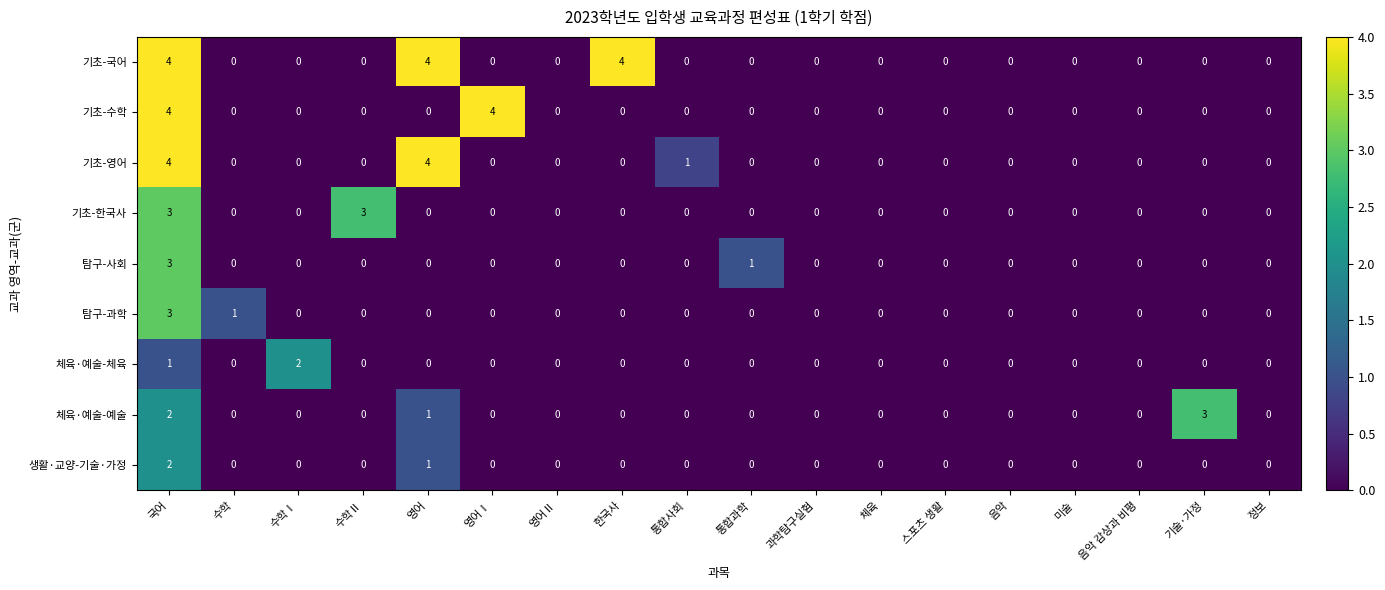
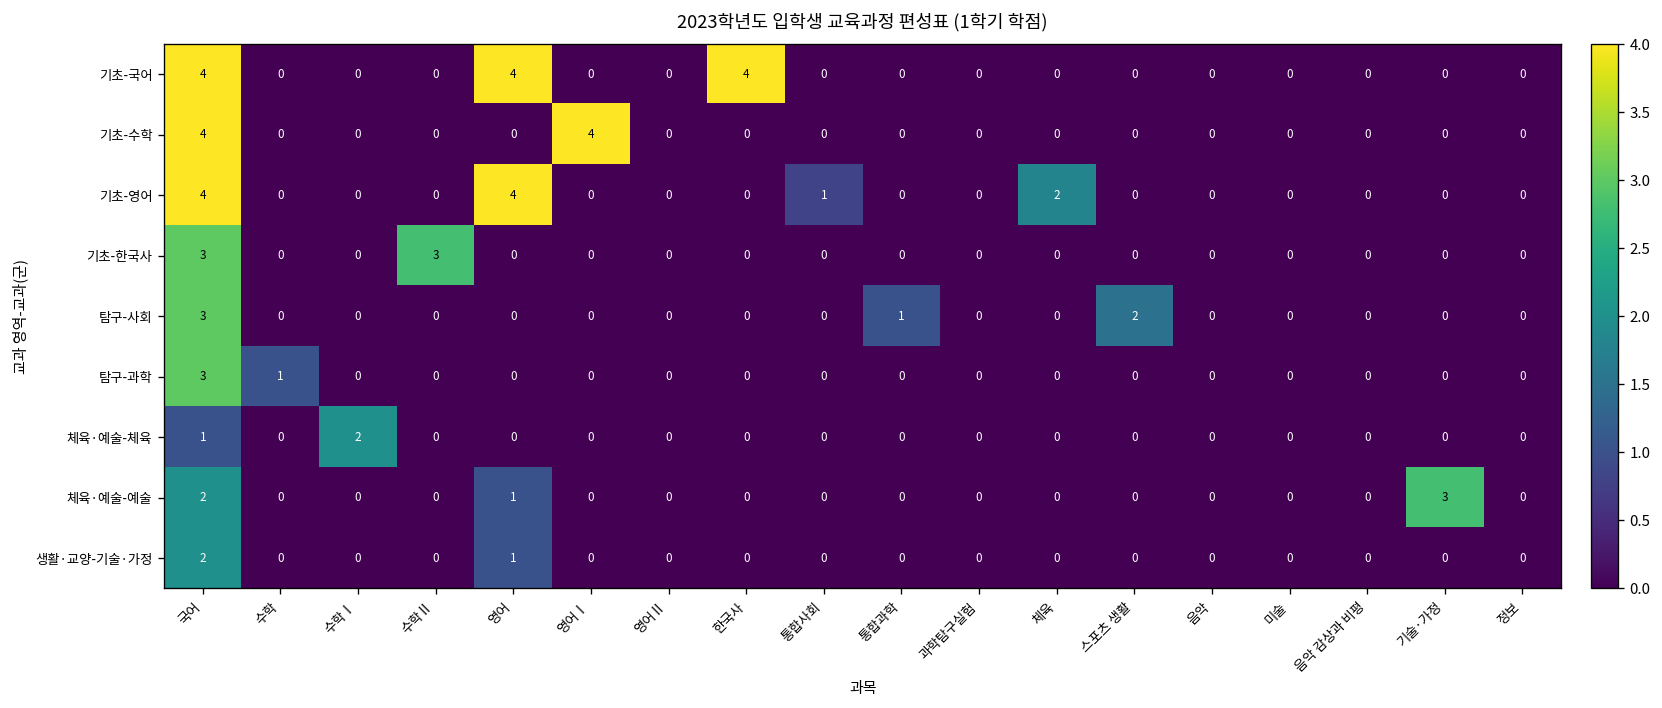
기초-영어, 체육: 0 -> 2
탐구-사회, 스포츠 생활: 0 -> 2
